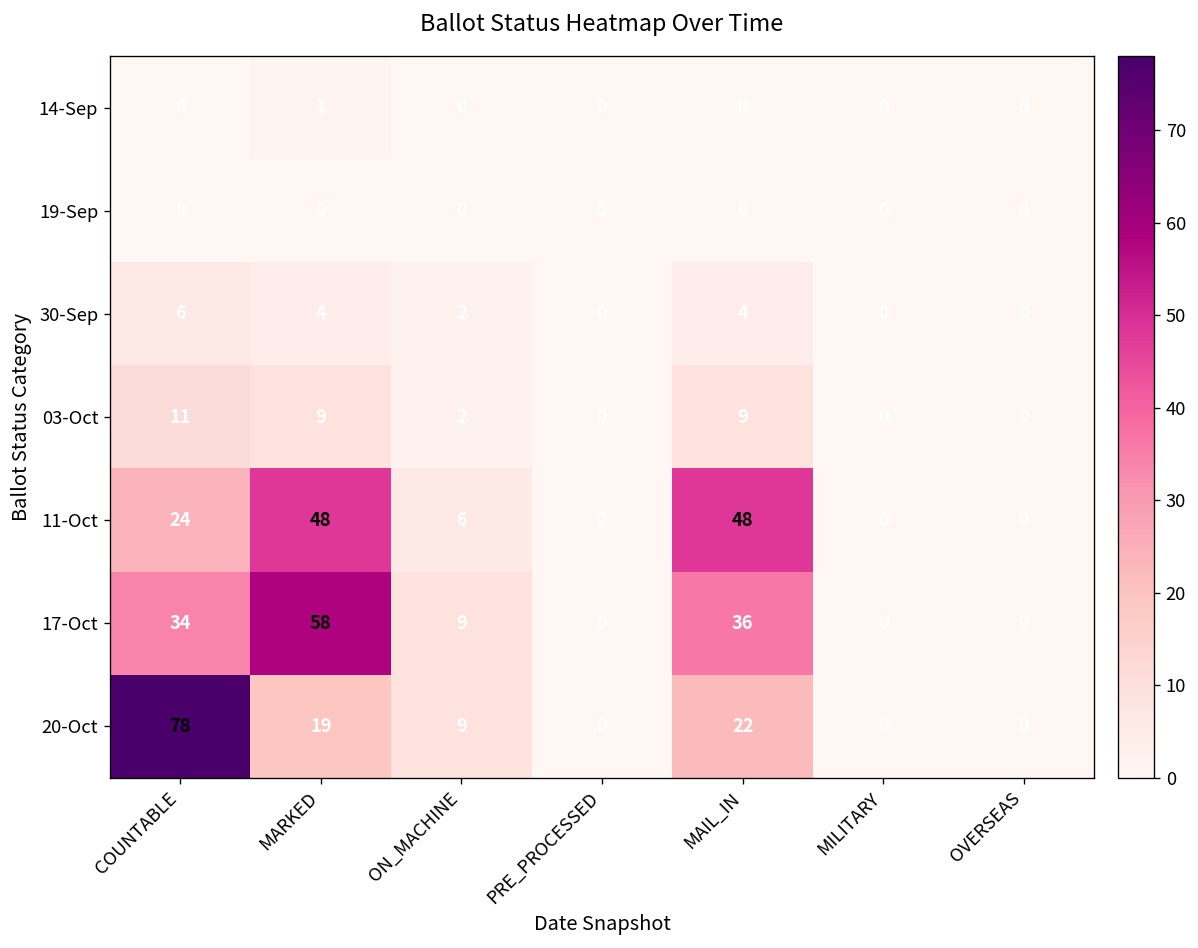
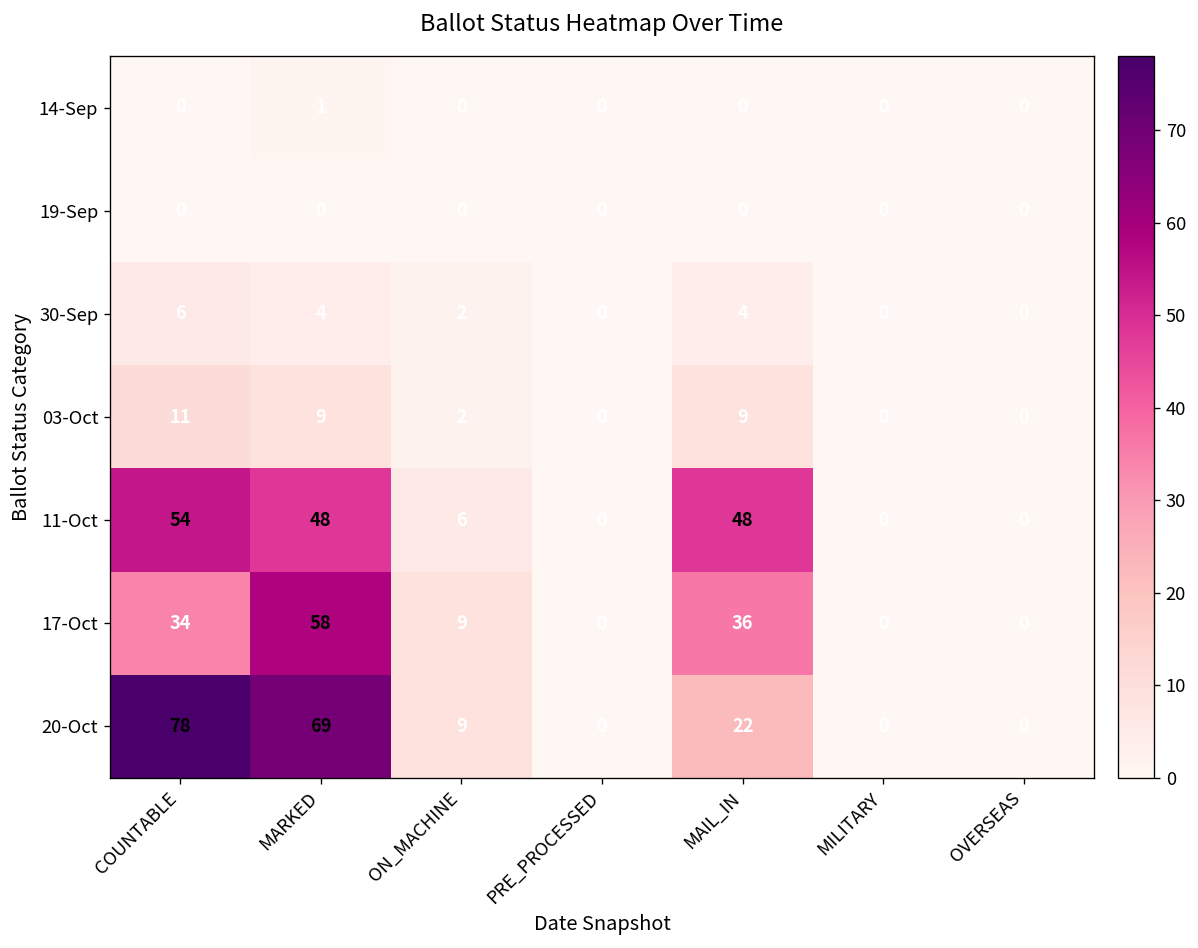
11-Oct, COUNTABLE: 24 -> 54
20-Oct, MARKED: 19 -> 69
